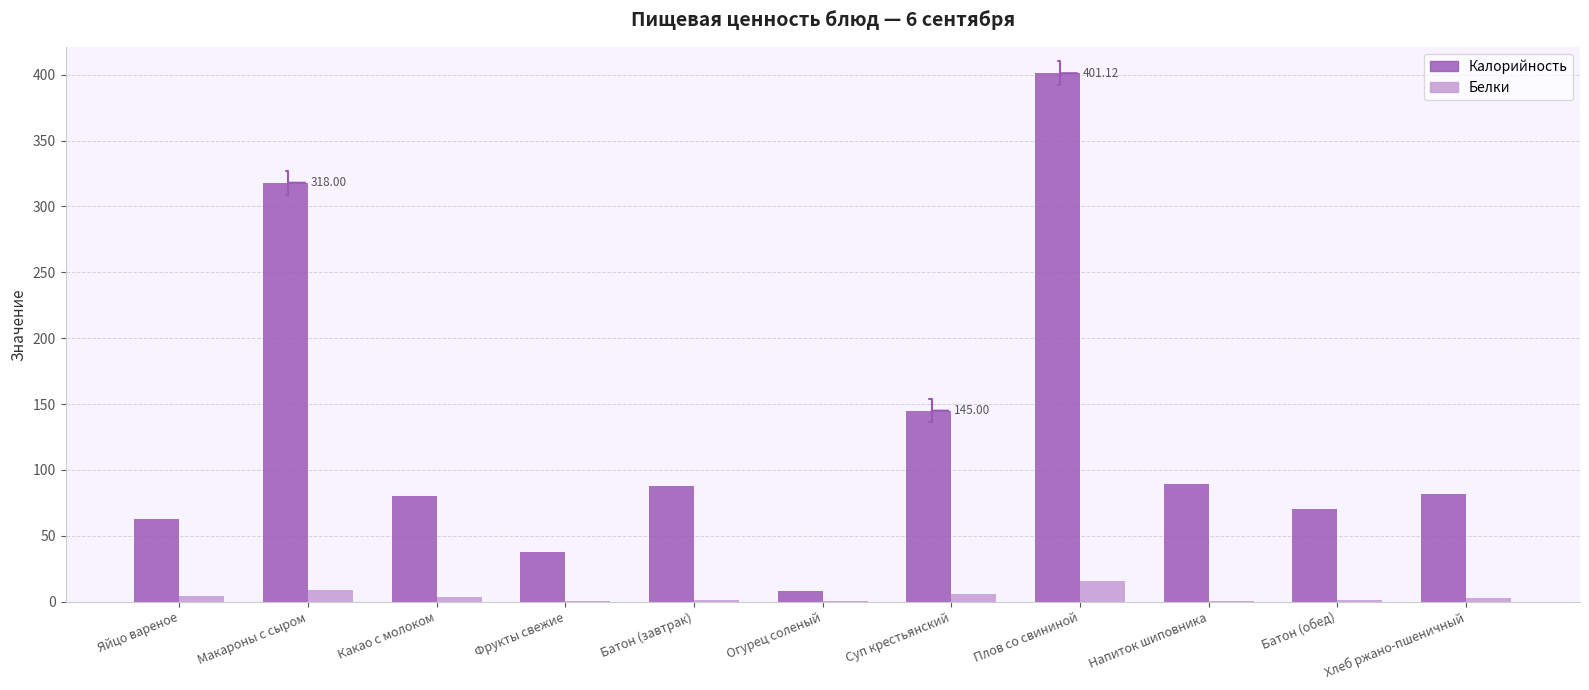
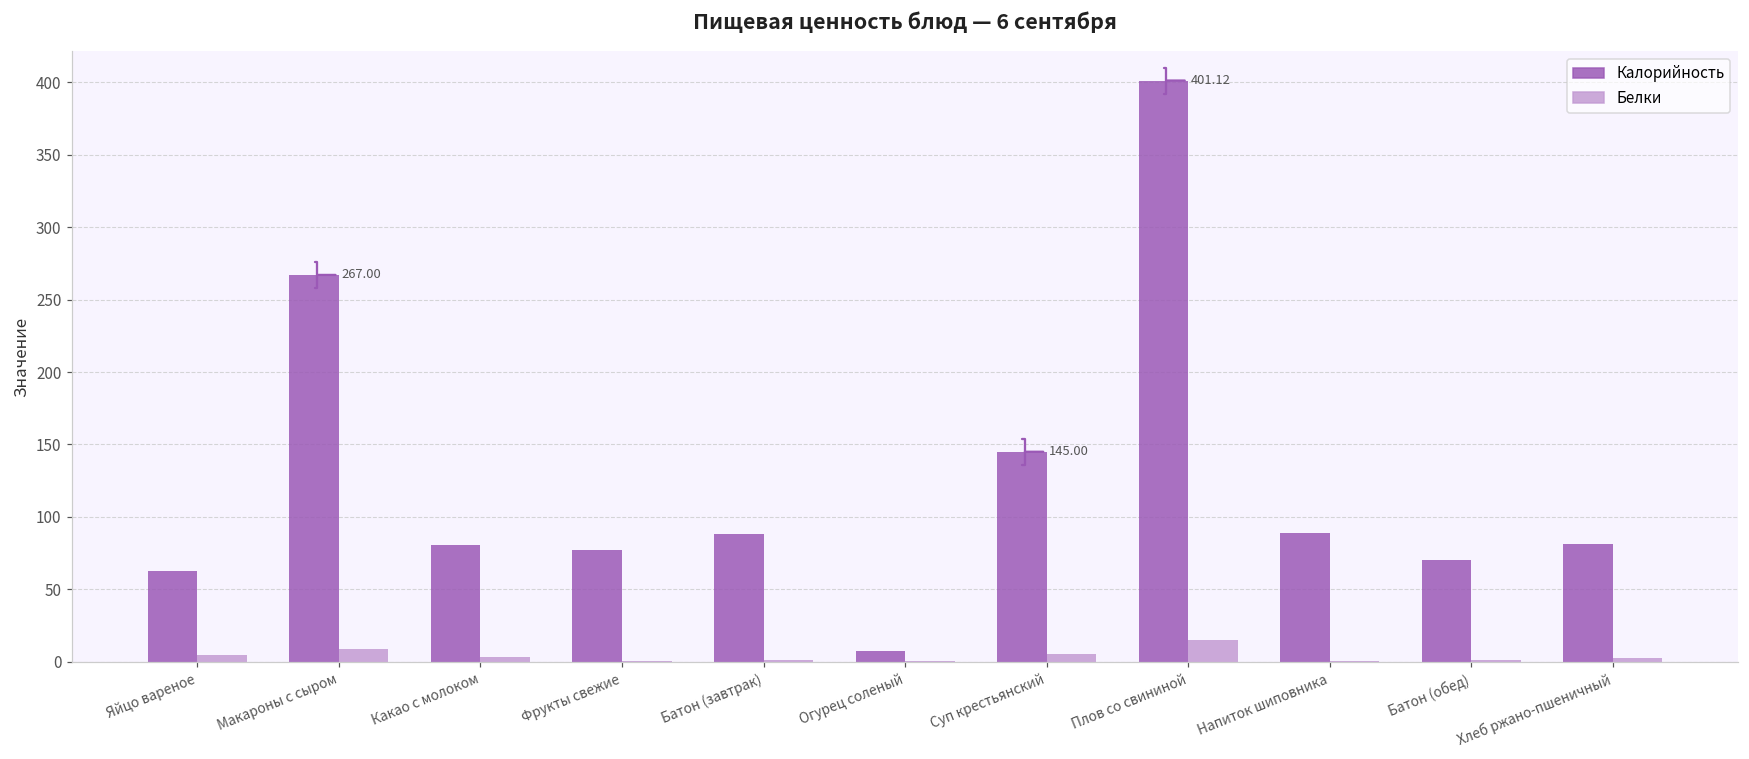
Калорийность, Макароны с сыром: 318.00 -> 267.00
Калорийность, Фрукты свежие: 38 -> 77
